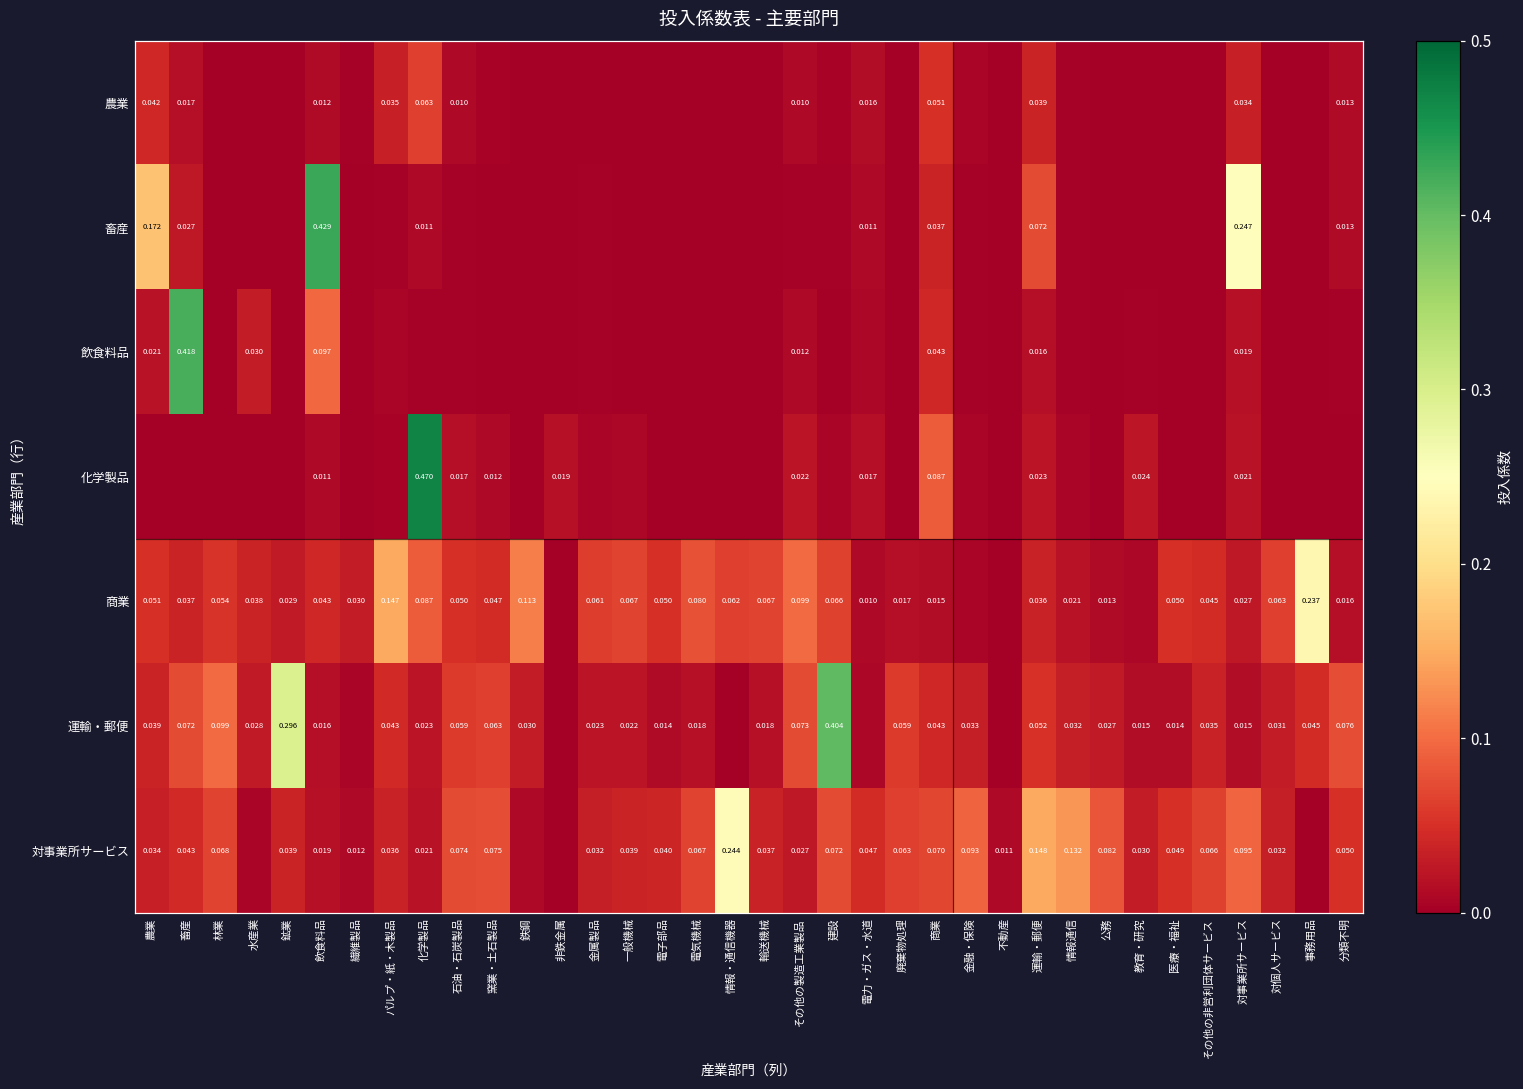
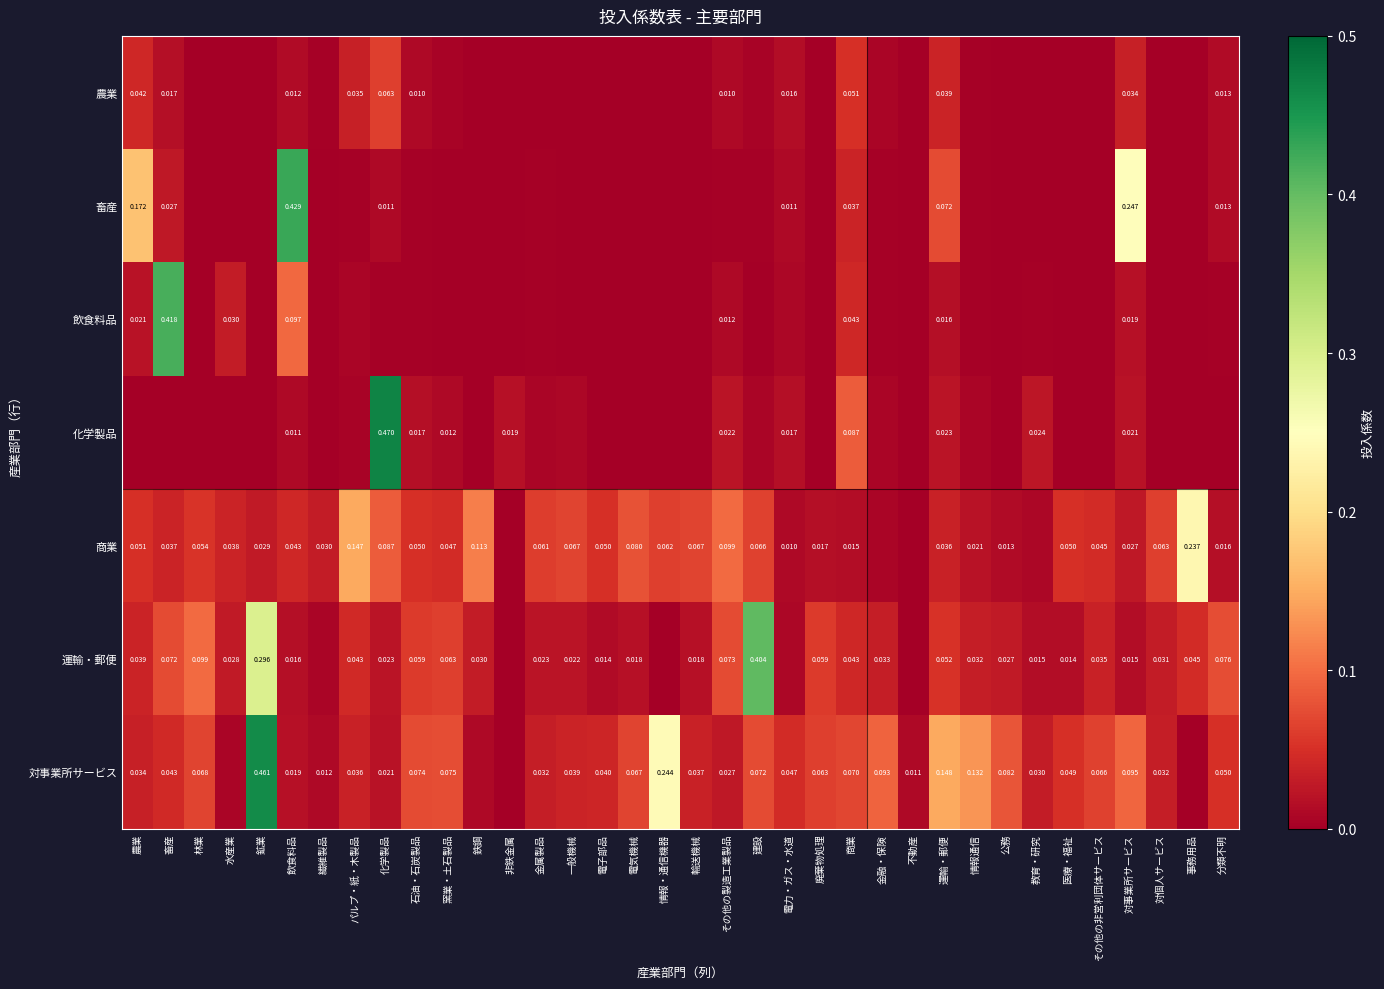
対事業所サービス, 鉱業: 0.039 -> 0.461
